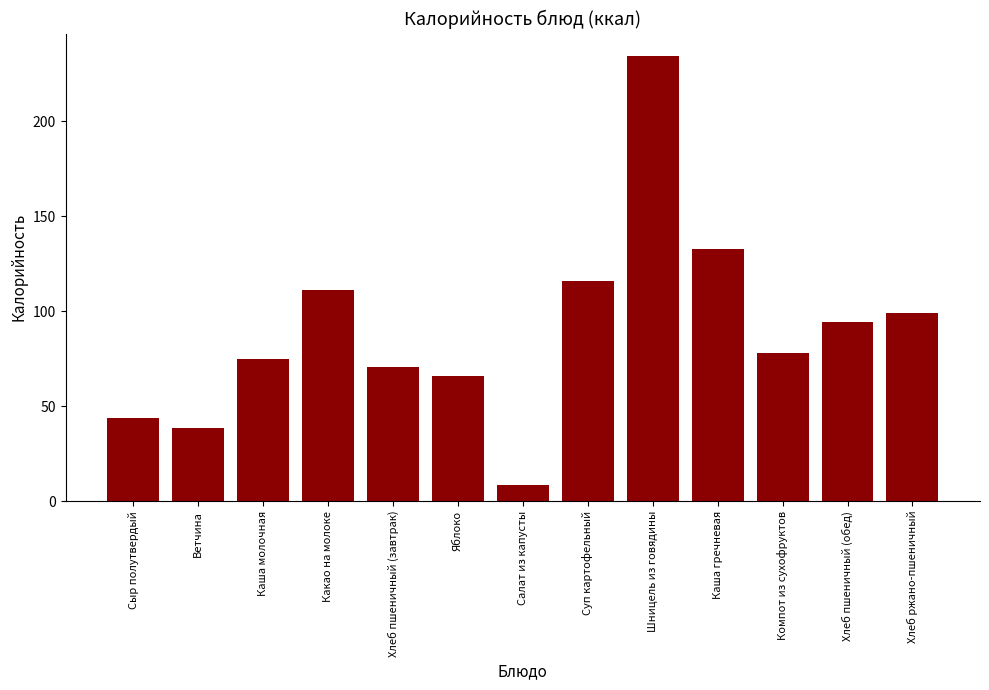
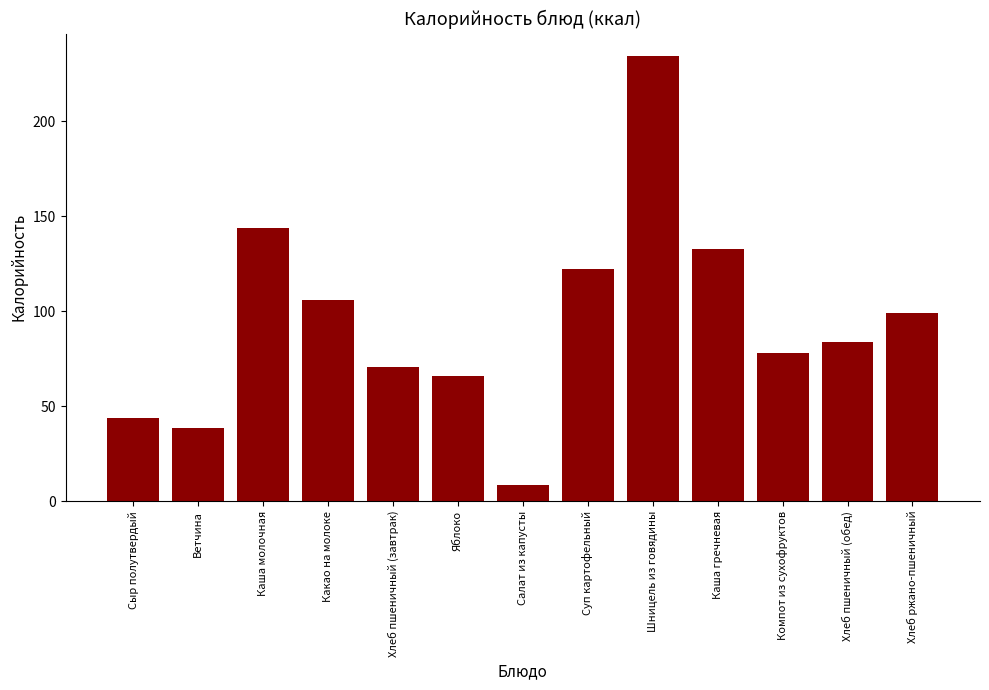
Каша молочная: 75 -> 144
Какао на молоке: 111 -> 106
Суп картофельный: 116 -> 122
Хлеб пшеничный (обед): 94 -> 84
